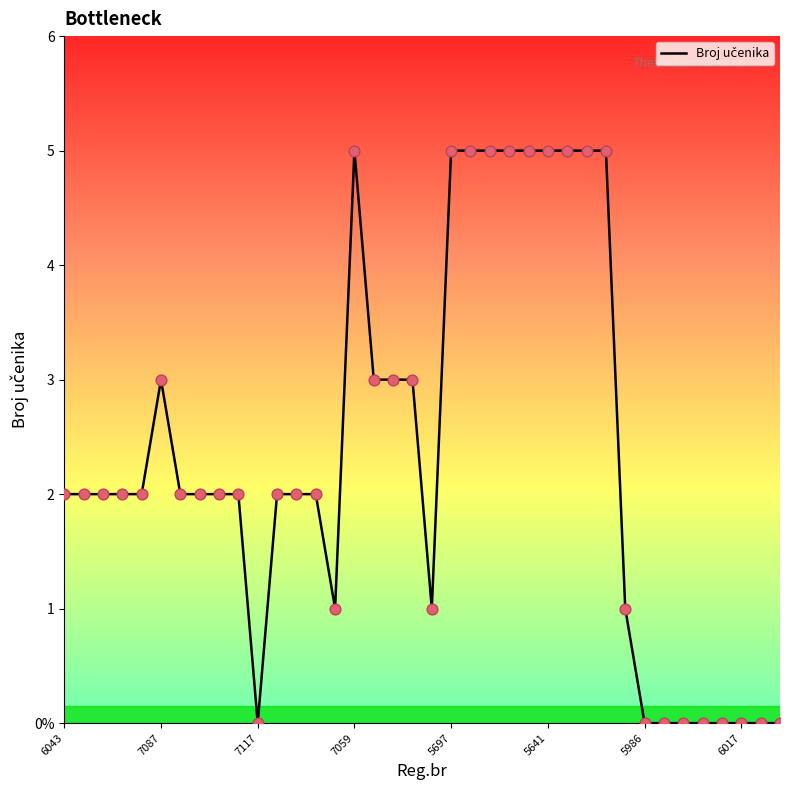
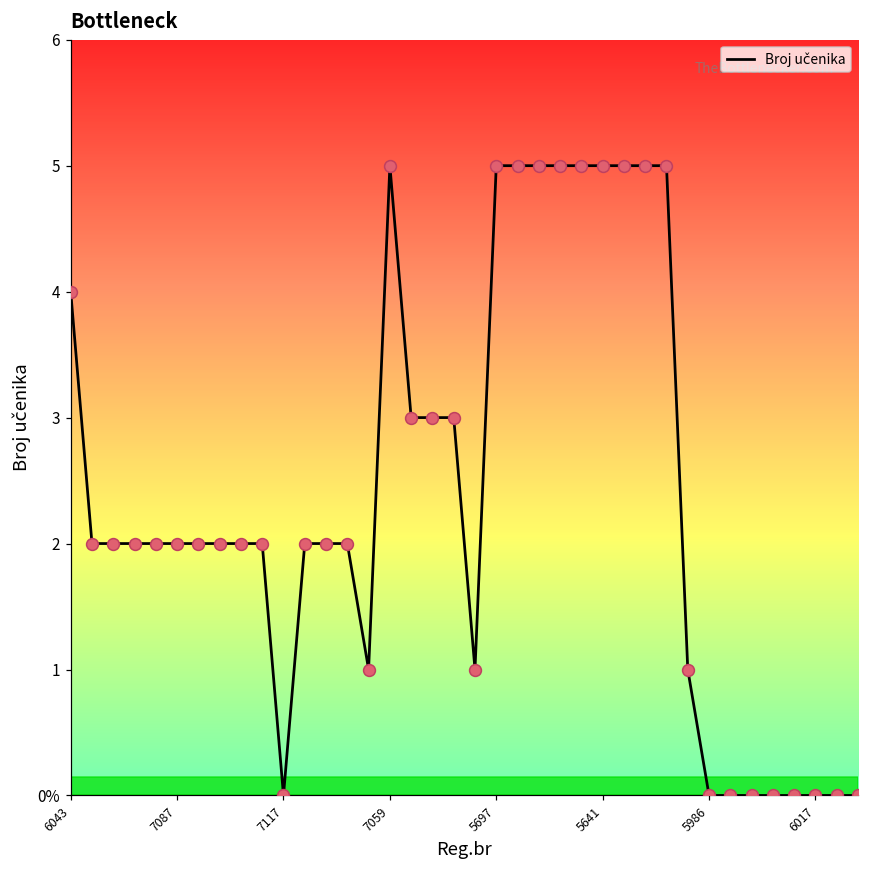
6043: 2 -> 4
7087: 3 -> 2
